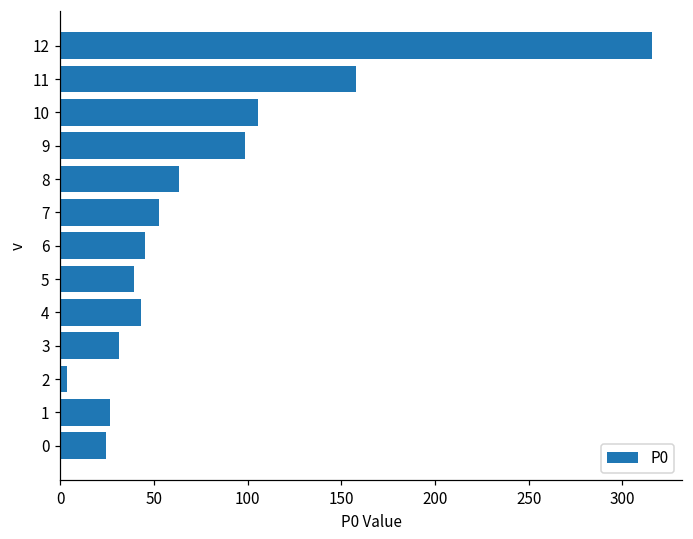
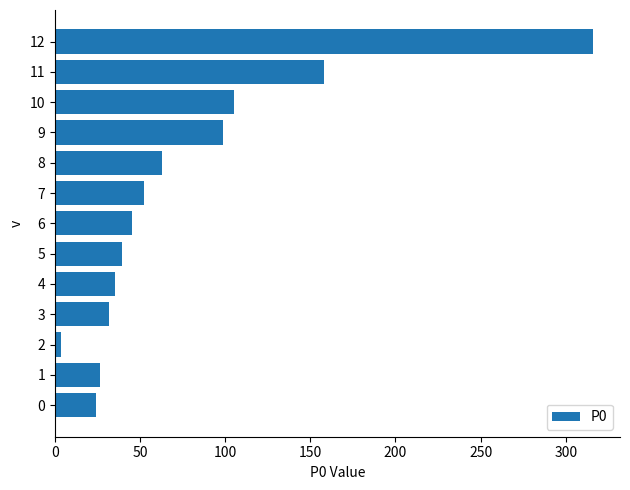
4: 43 -> 35
